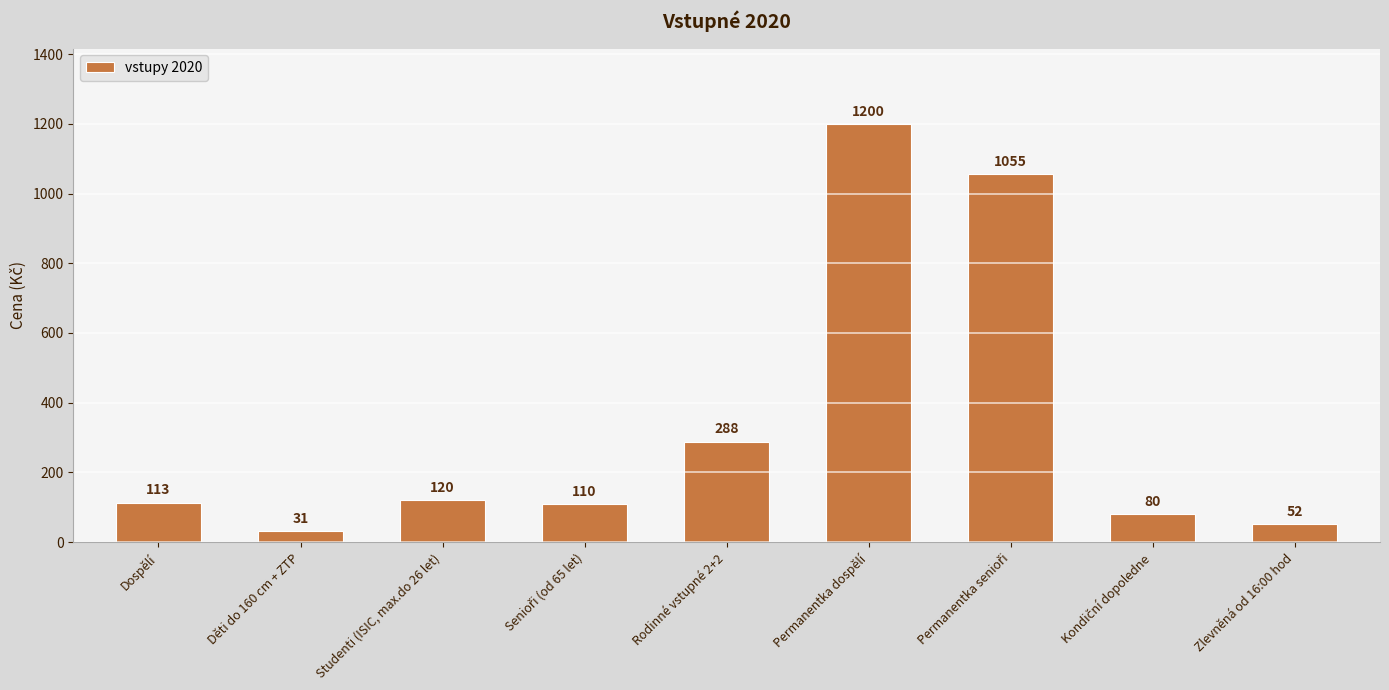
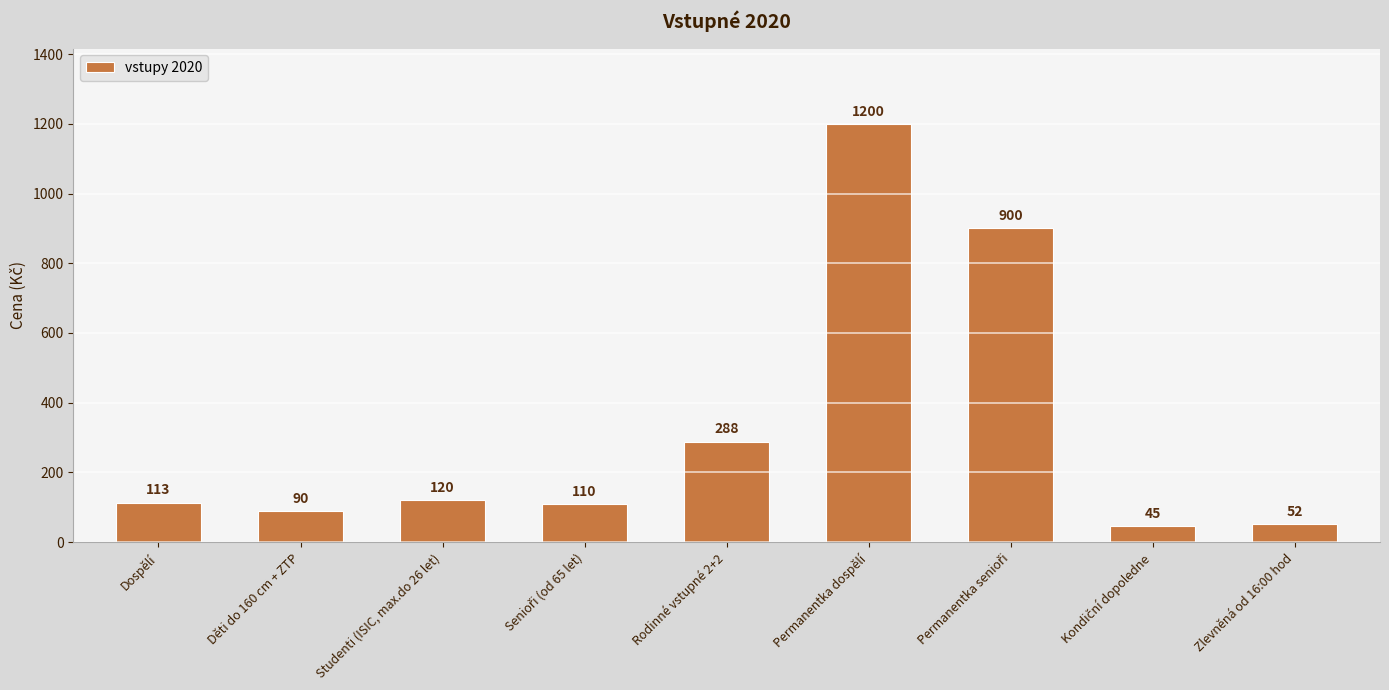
Děti do 160 cm + ZTP: 31 -> 90
Permanentka senioři: 1055 -> 900
Kondiční dopoledne: 80 -> 45
